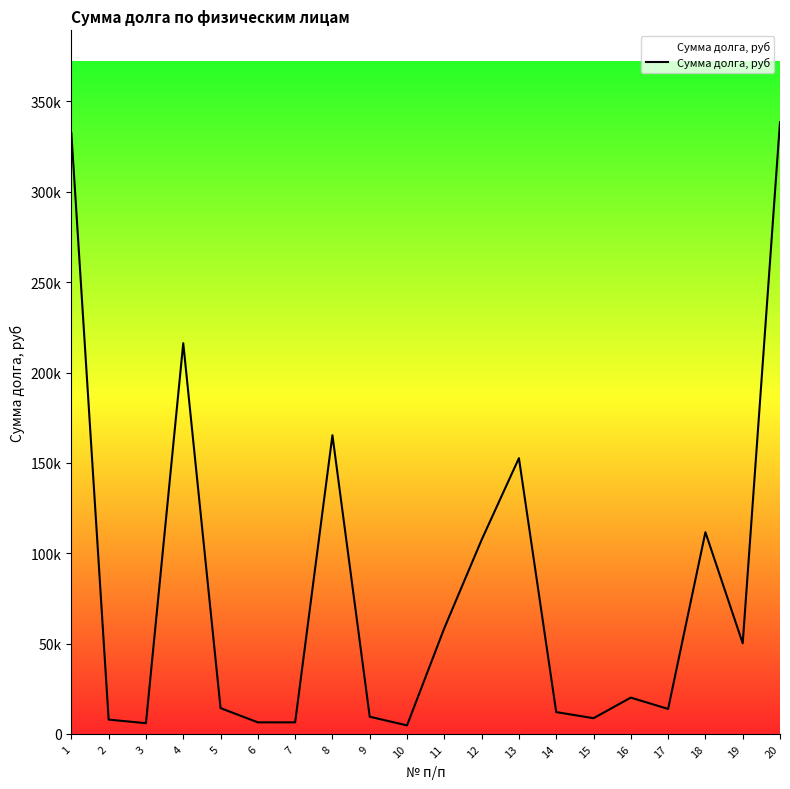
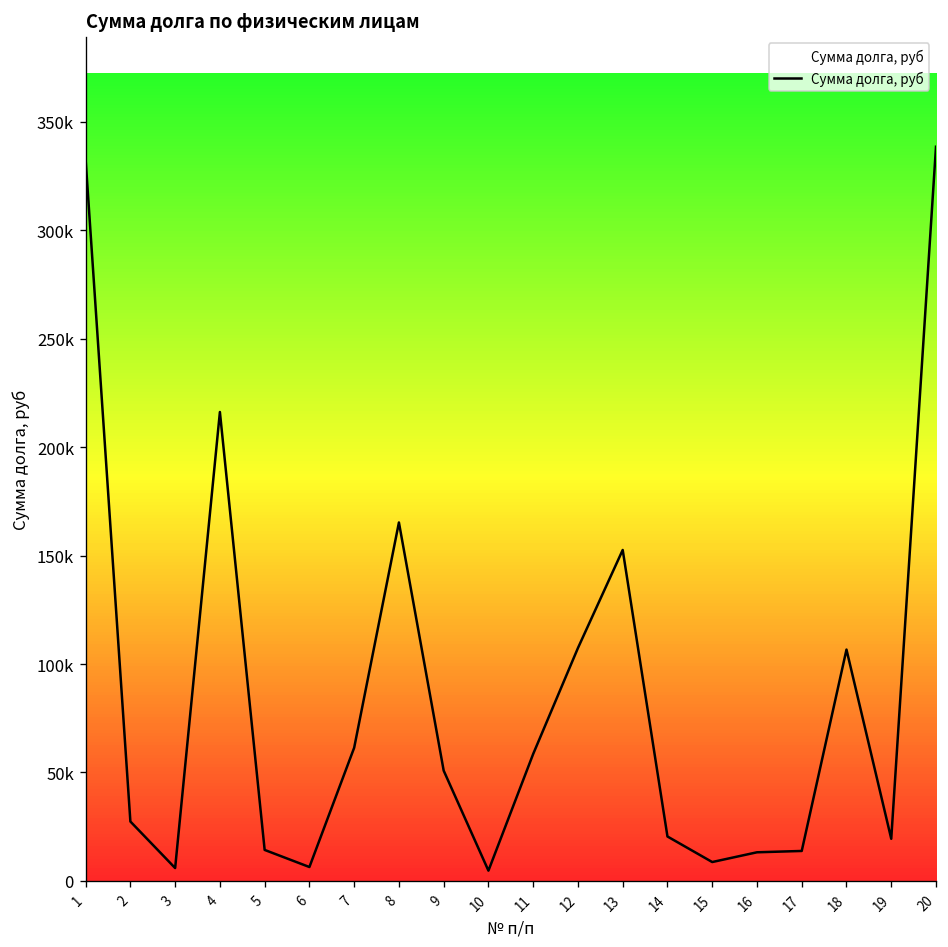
2: 8000 -> 27000
7: 6000 -> 61000
9: 10000 -> 51000
14: 12000 -> 20000
16: 20000 -> 13000
18: 112000 -> 107000
19: 50000 -> 19000
